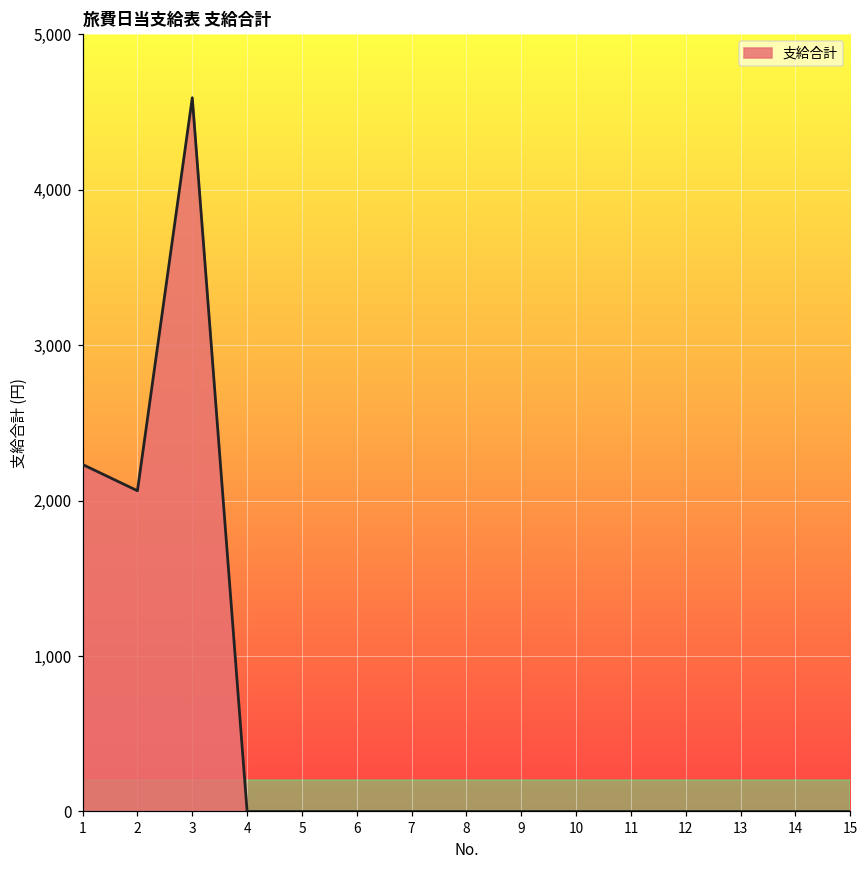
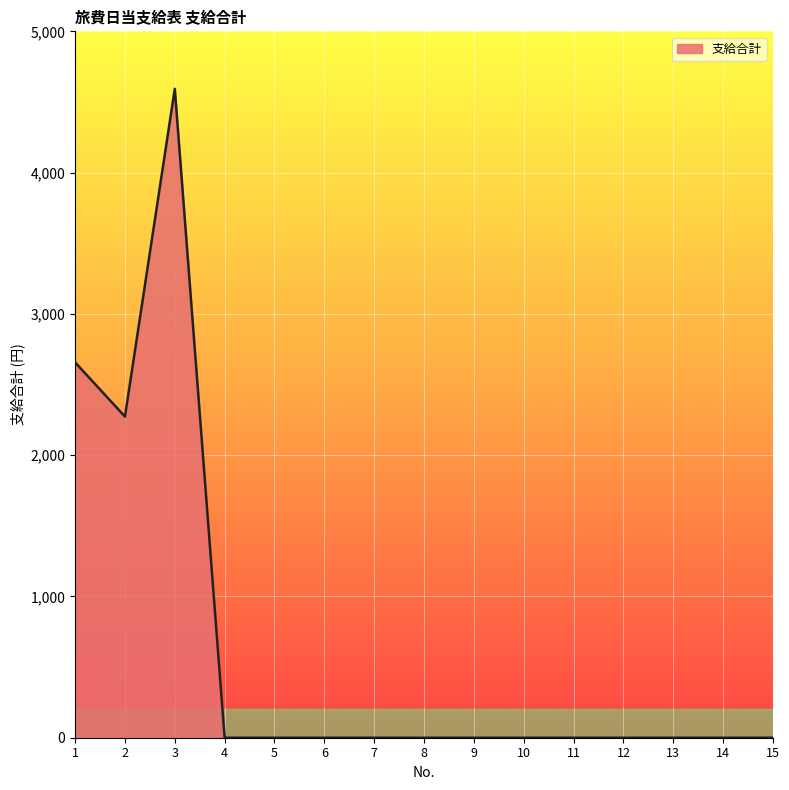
1: 2,230 -> 2,660
2: 2,060 -> 2,270
